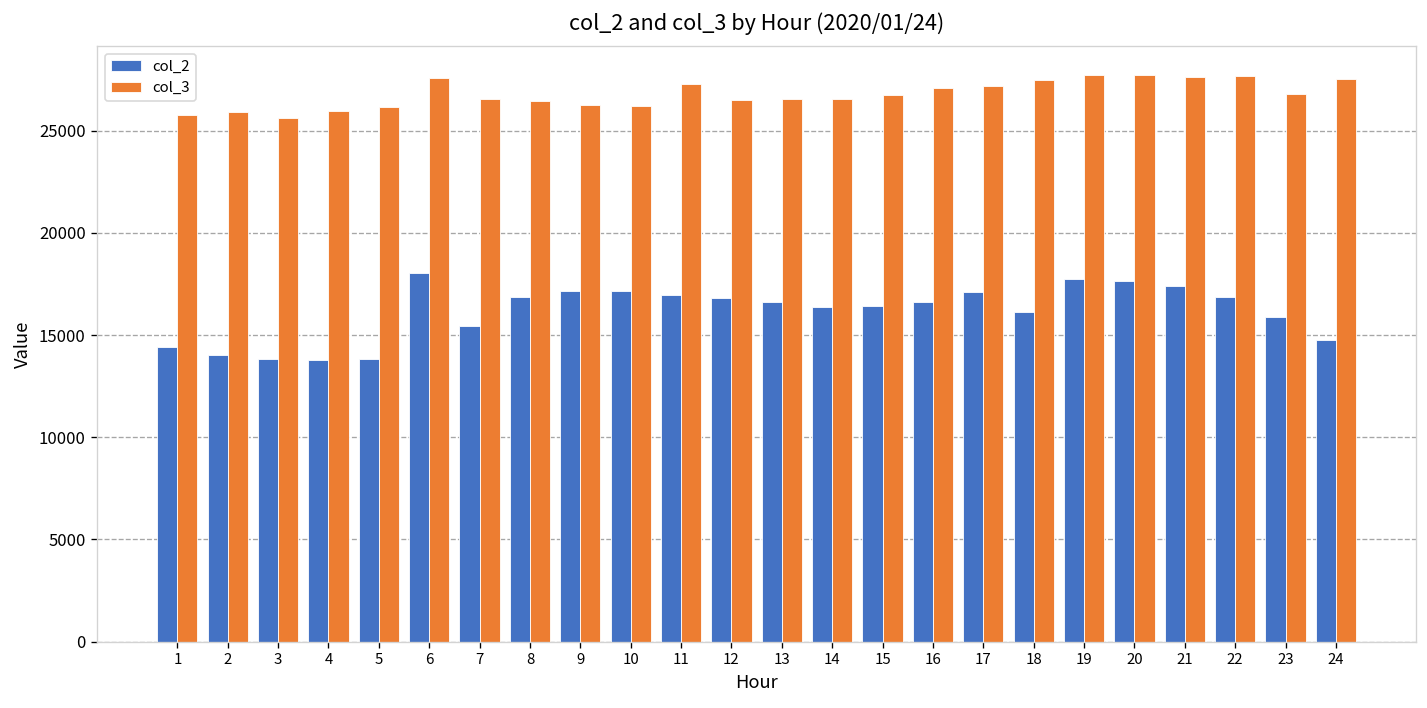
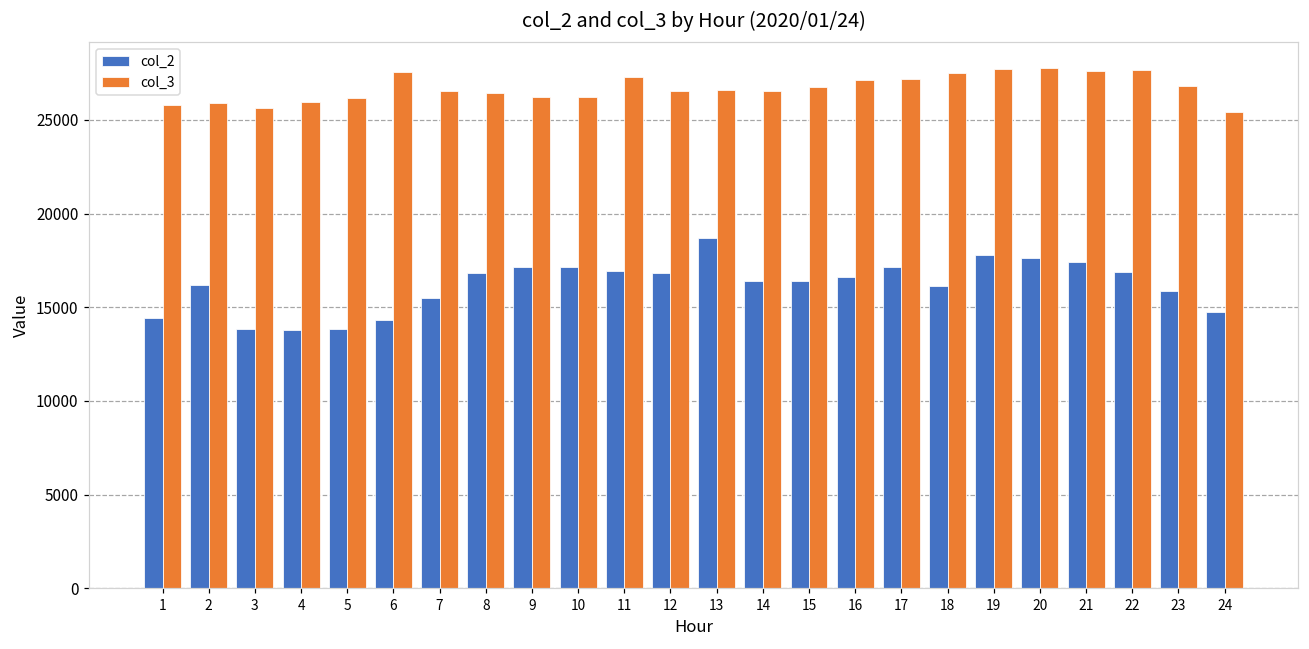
col_2, 2: 14000 -> 16200
col_2, 6: 18000 -> 14300
col_2, 13: 16600 -> 18700
col_3, 24: 27500 -> 25400
